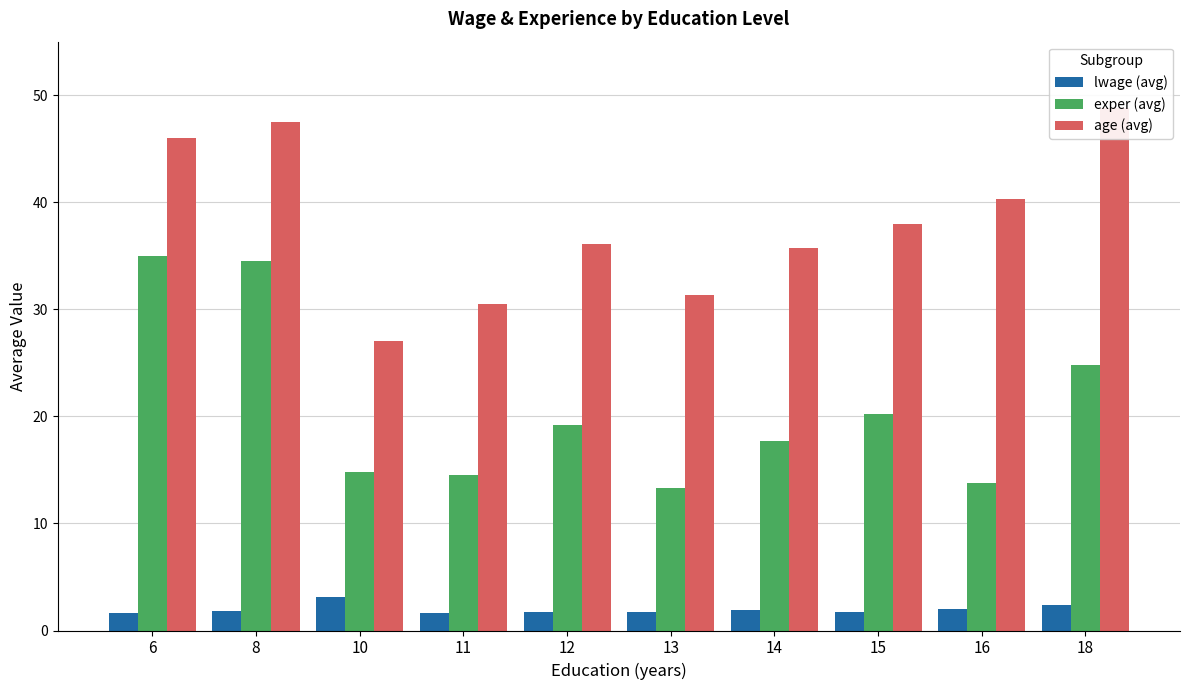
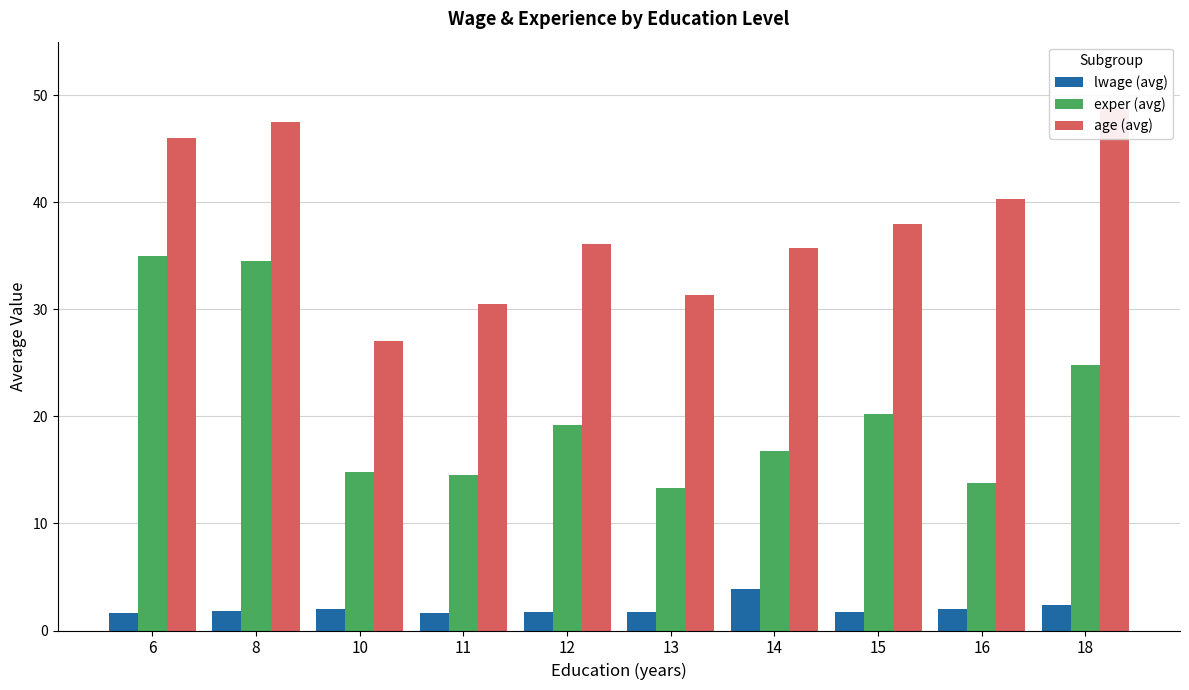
lwage (avg), 10: 3.1 -> 2.1
lwage (avg), 14: 1.9 -> 3.9
exper (avg), 14: 17.7 -> 16.8
